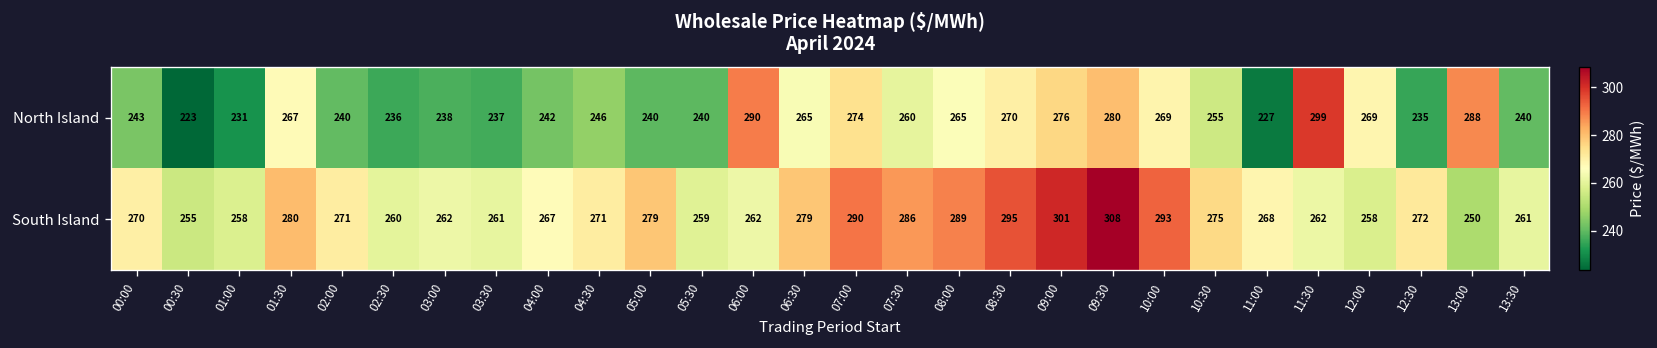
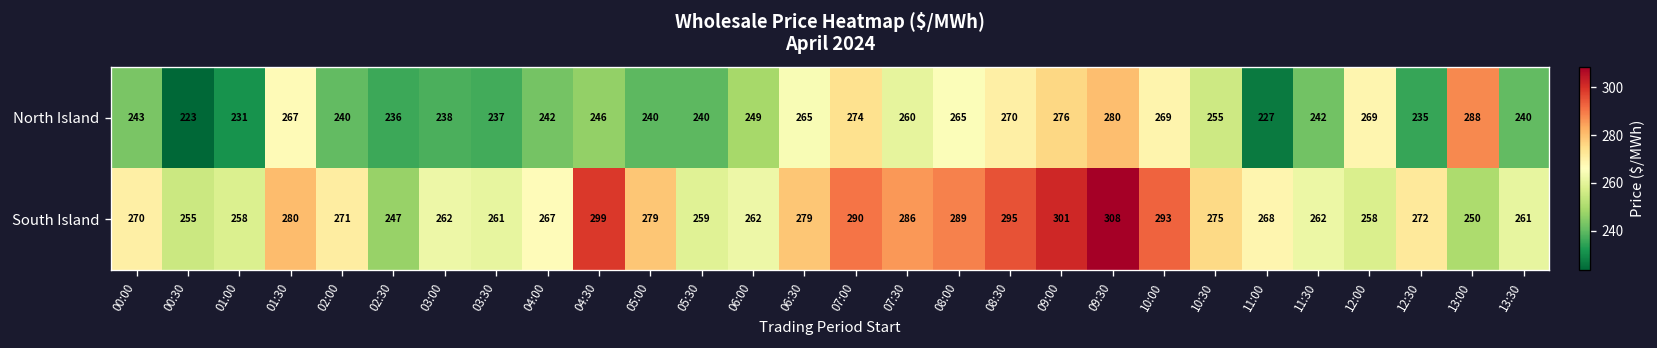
North Island, 06:00: 290 -> 249
North Island, 11:30: 299 -> 242
South Island, 02:30: 260 -> 247
South Island, 04:30: 271 -> 299
